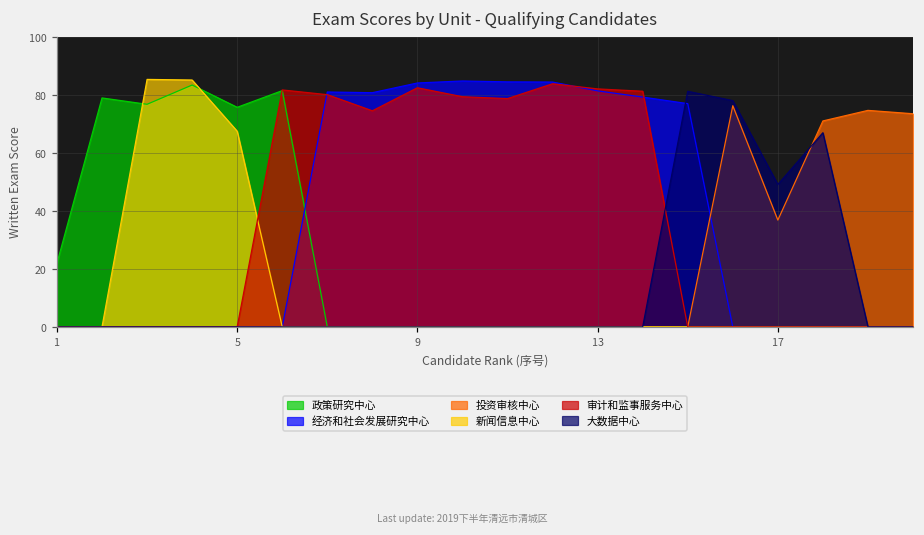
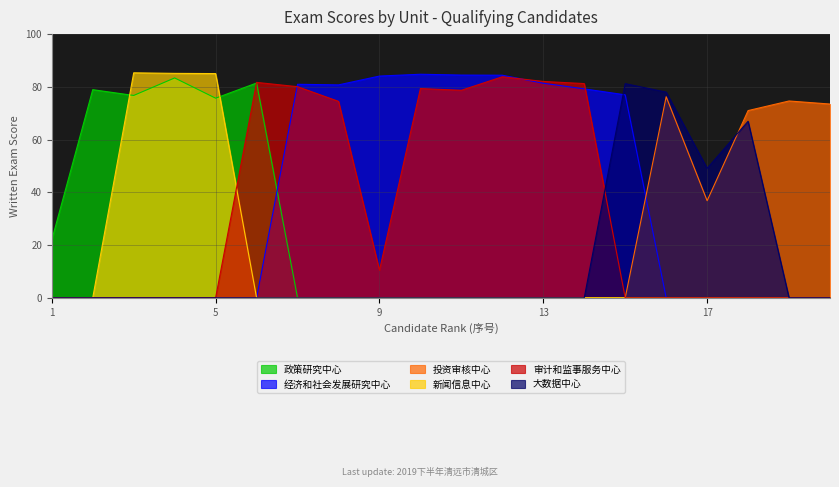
新闻信息中心, 5: 67 -> 85
审计和监事服务中心, 9: 82 -> 10
